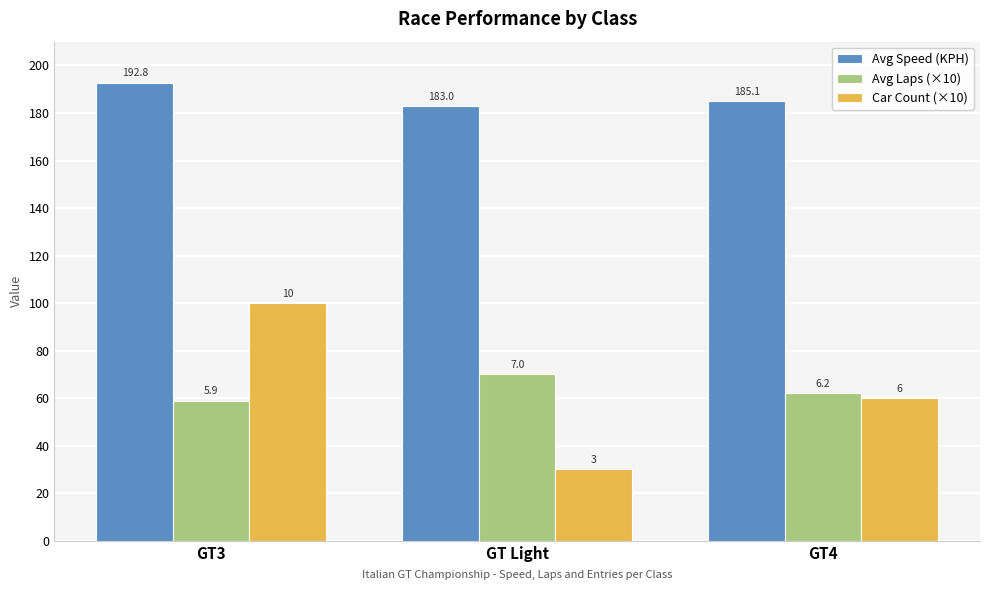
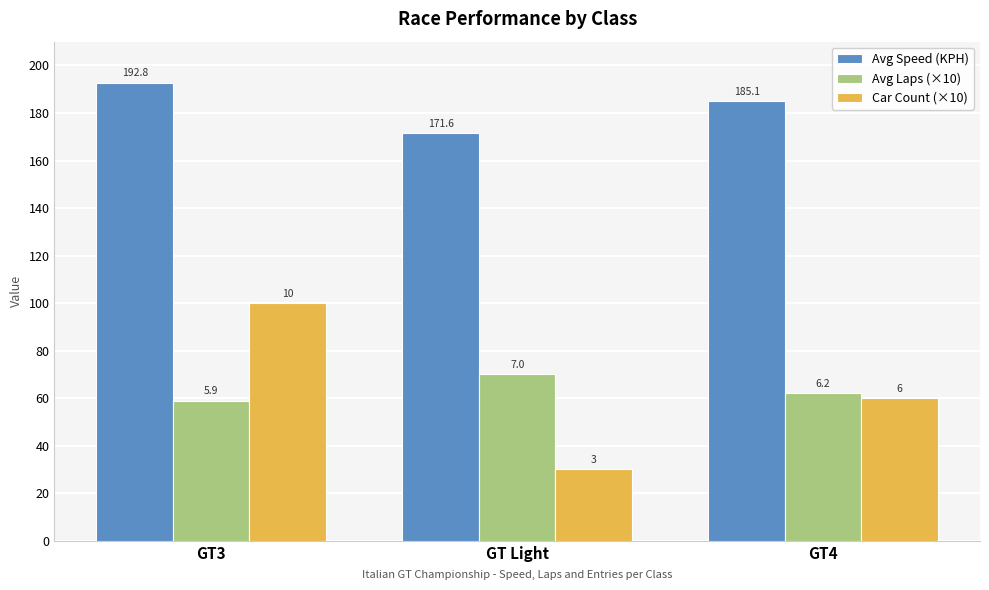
Avg Speed (KPH), GT Light: 183.0 -> 171.6
